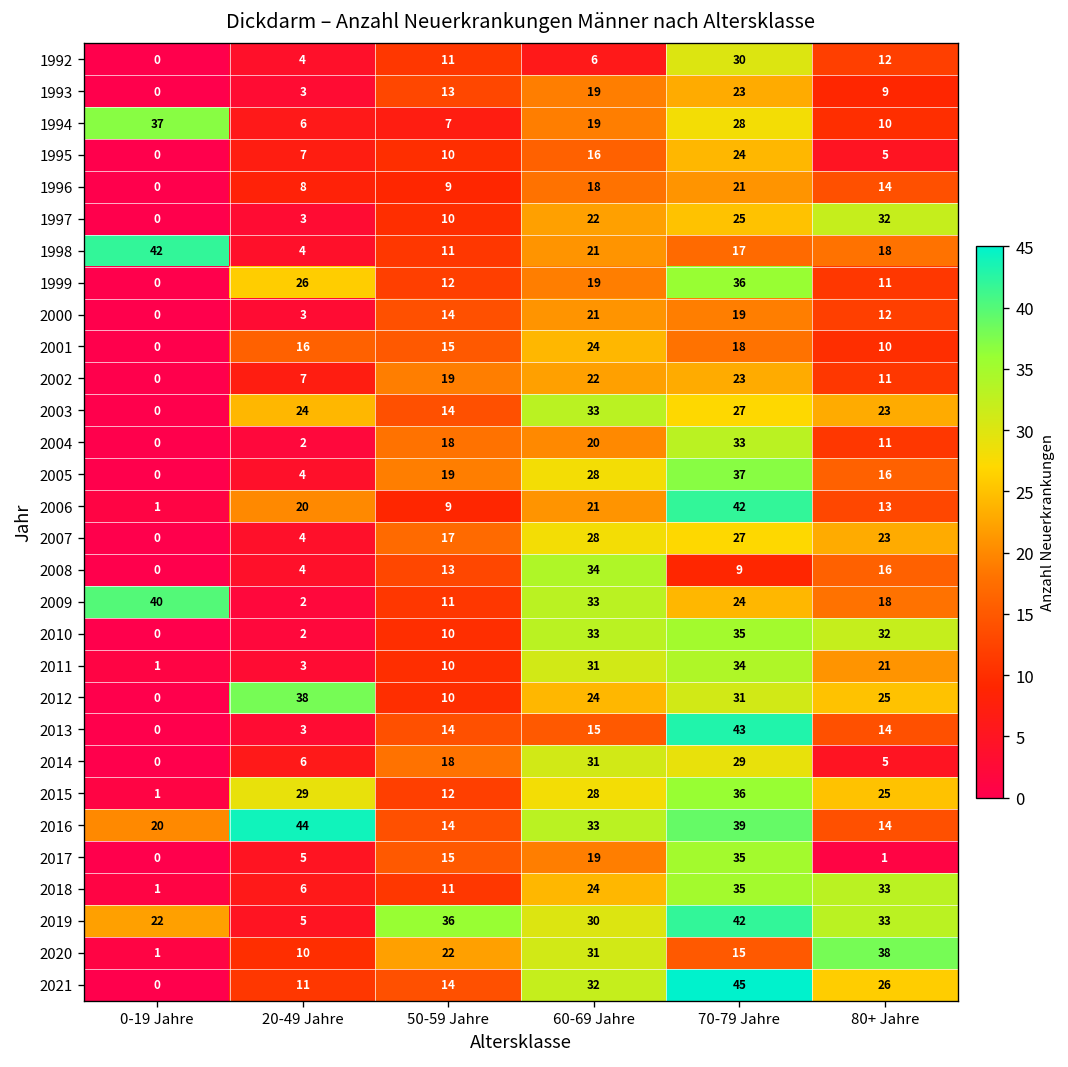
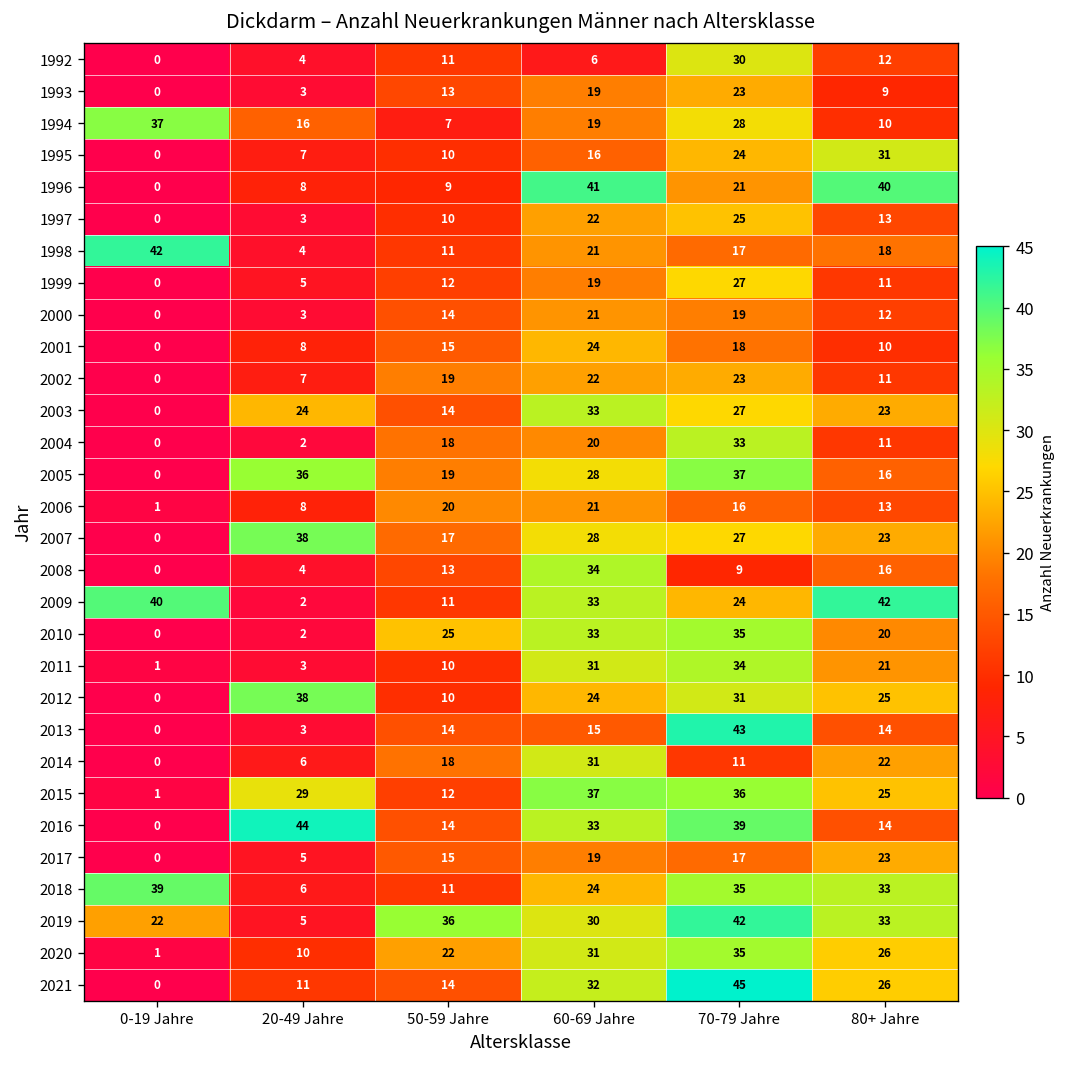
1994, 20-49 Jahre: 6 -> 16
1995, 80+ Jahre: 5 -> 31
1996, 60-69 Jahre: 18 -> 41
1996, 80+ Jahre: 14 -> 40
1997, 80+ Jahre: 32 -> 13
1999, 20-49 Jahre: 26 -> 5
1999, 70-79 Jahre: 36 -> 27
2001, 20-49 Jahre: 16 -> 8
2005, 20-49 Jahre: 4 -> 36
2006, 20-49 Jahre: 20 -> 8
2006, 50-59 Jahre: 9 -> 20
2006, 70-79 Jahre: 42 -> 16
2007, 20-49 Jahre: 4 -> 38
2009, 80+ Jahre: 18 -> 42
2010, 50-59 Jahre: 10 -> 25
2010, 80+ Jahre: 32 -> 20
2014, 70-79 Jahre: 29 -> 11
2014, 80+ Jahre: 5 -> 22
2015, 60-69 Jahre: 28 -> 37
2016, 0-19 Jahre: 20 -> 0
2017, 70-79 Jahre: 35 -> 17
2017, 80+ Jahre: 1 -> 23
2018, 0-19 Jahre: 1 -> 39
2020, 70-79 Jahre: 15 -> 35
2020, 80+ Jahre: 38 -> 26
